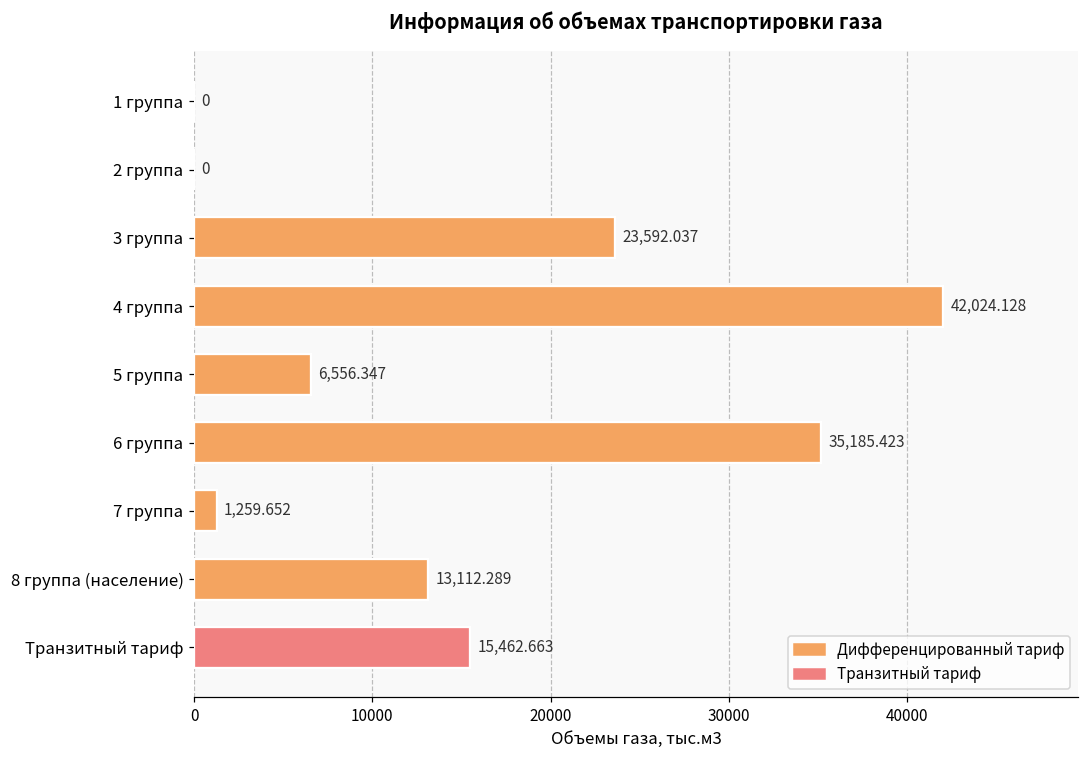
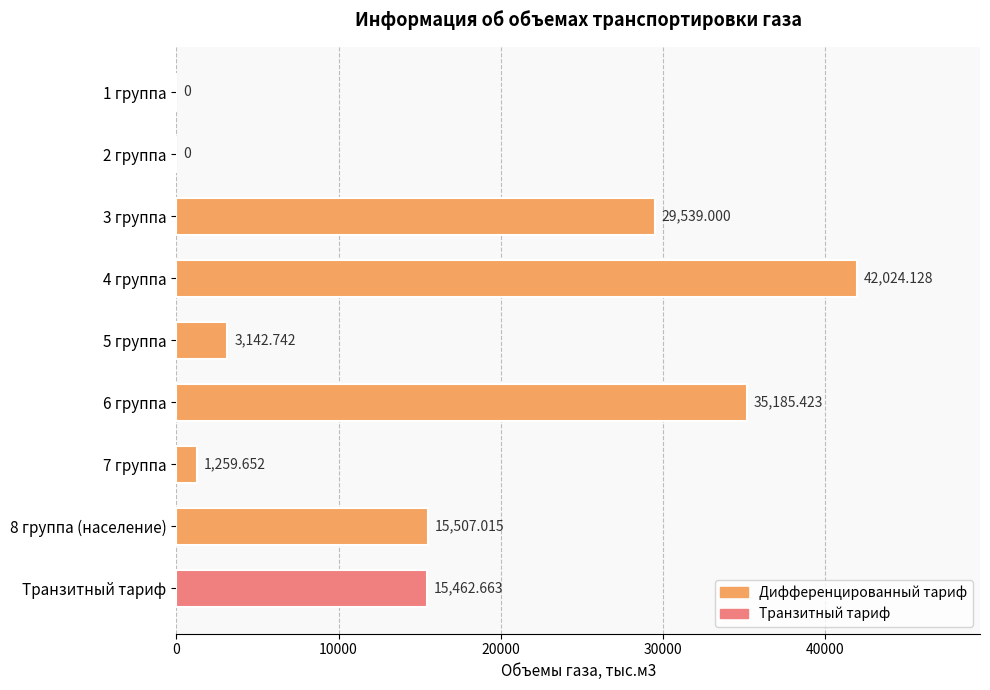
3 группа: 23,592.037 -> 29,539.000
5 группа: 6,556.347 -> 3,142.742
8 группа (население): 13,112.289 -> 15,507.015
